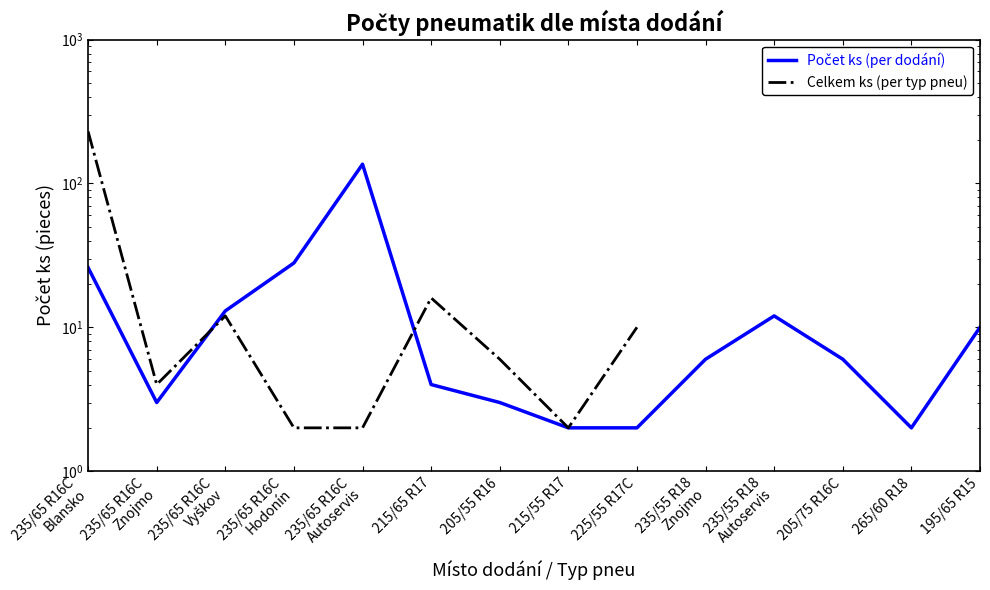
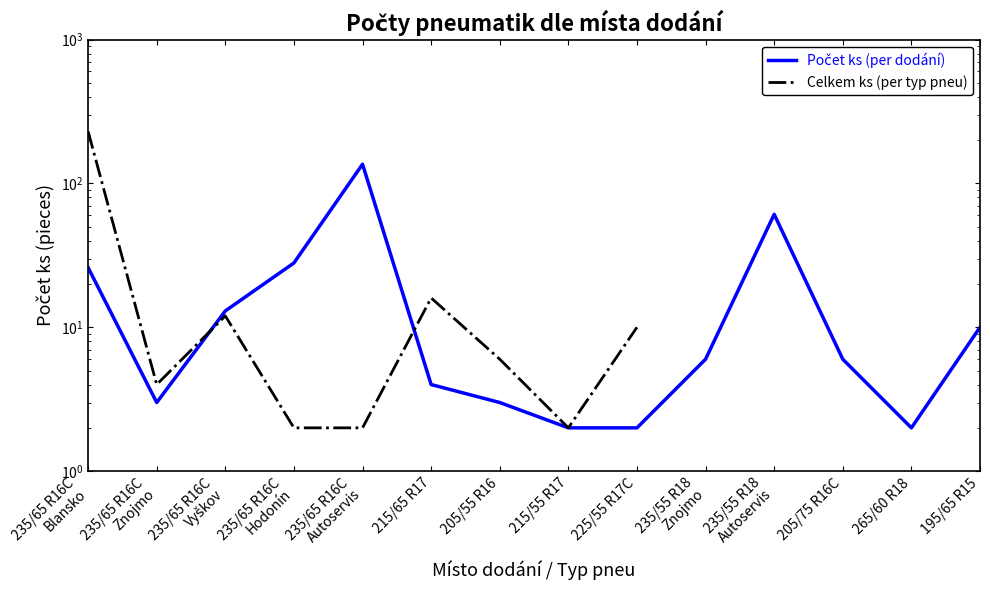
Počet ks (per dodání), 235/55 R18 Autoservis: 12 -> 61
